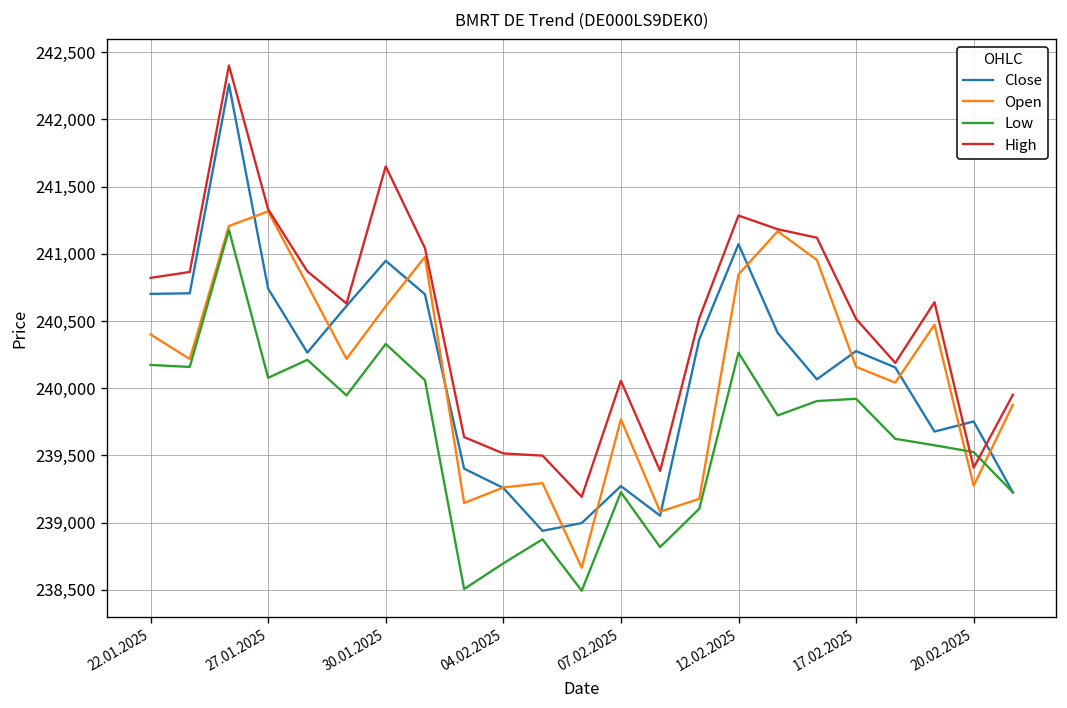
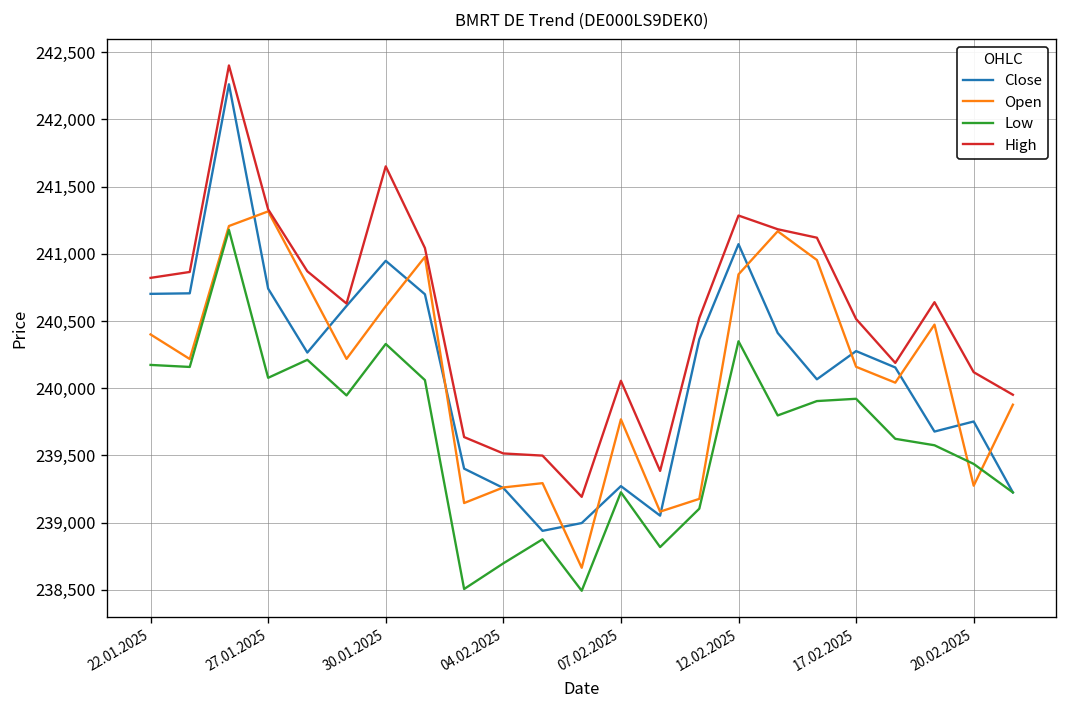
Low, 12.02.2025: 240,260 -> 240,350
Low, 20.02.2025: 239,520 -> 239,440
High, 20.02.2025: 239,410 -> 240,120
